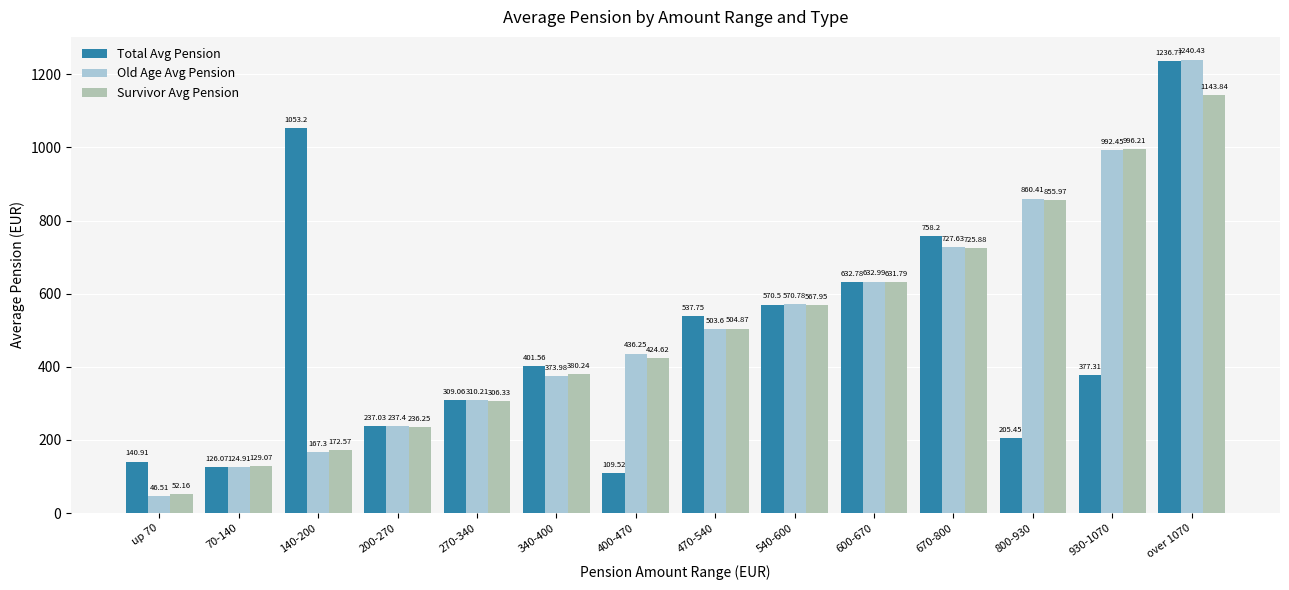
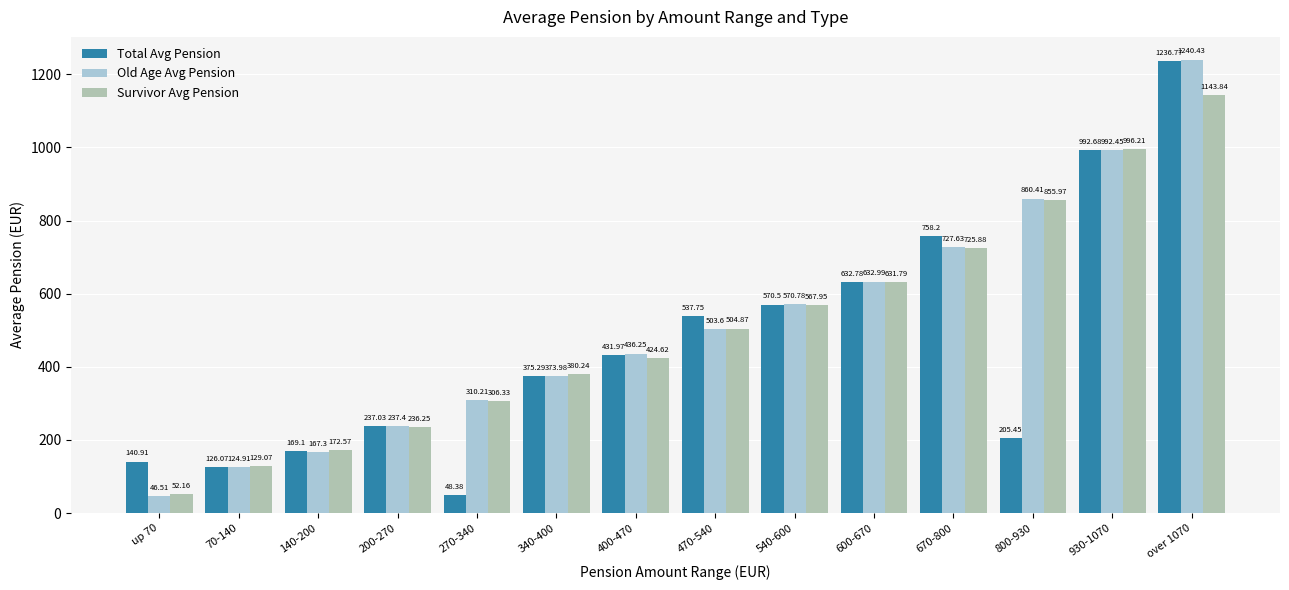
Total Avg Pension, 140-200: 1053.2 -> 169.1
Total Avg Pension, 270-340: 309.06 -> 48.38
Total Avg Pension, 340-400: 401.56 -> 375.29
Total Avg Pension, 400-470: 109.52 -> 431.97
Total Avg Pension, 930-1070: 377.31 -> 992.68
